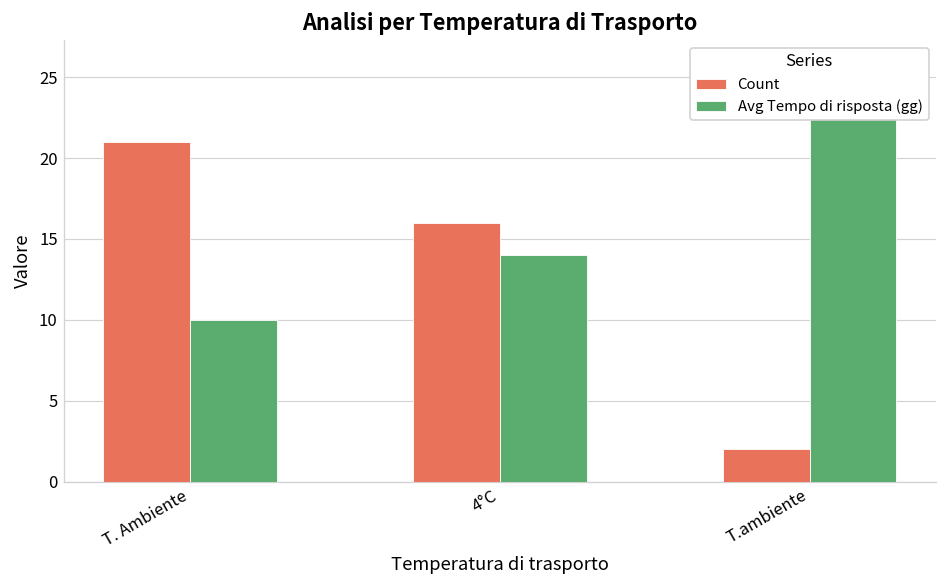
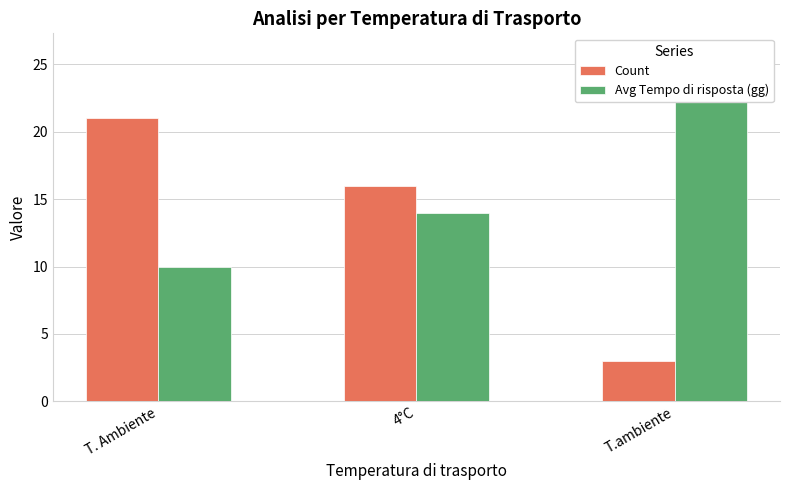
Count, T.ambiente: 2 -> 3
